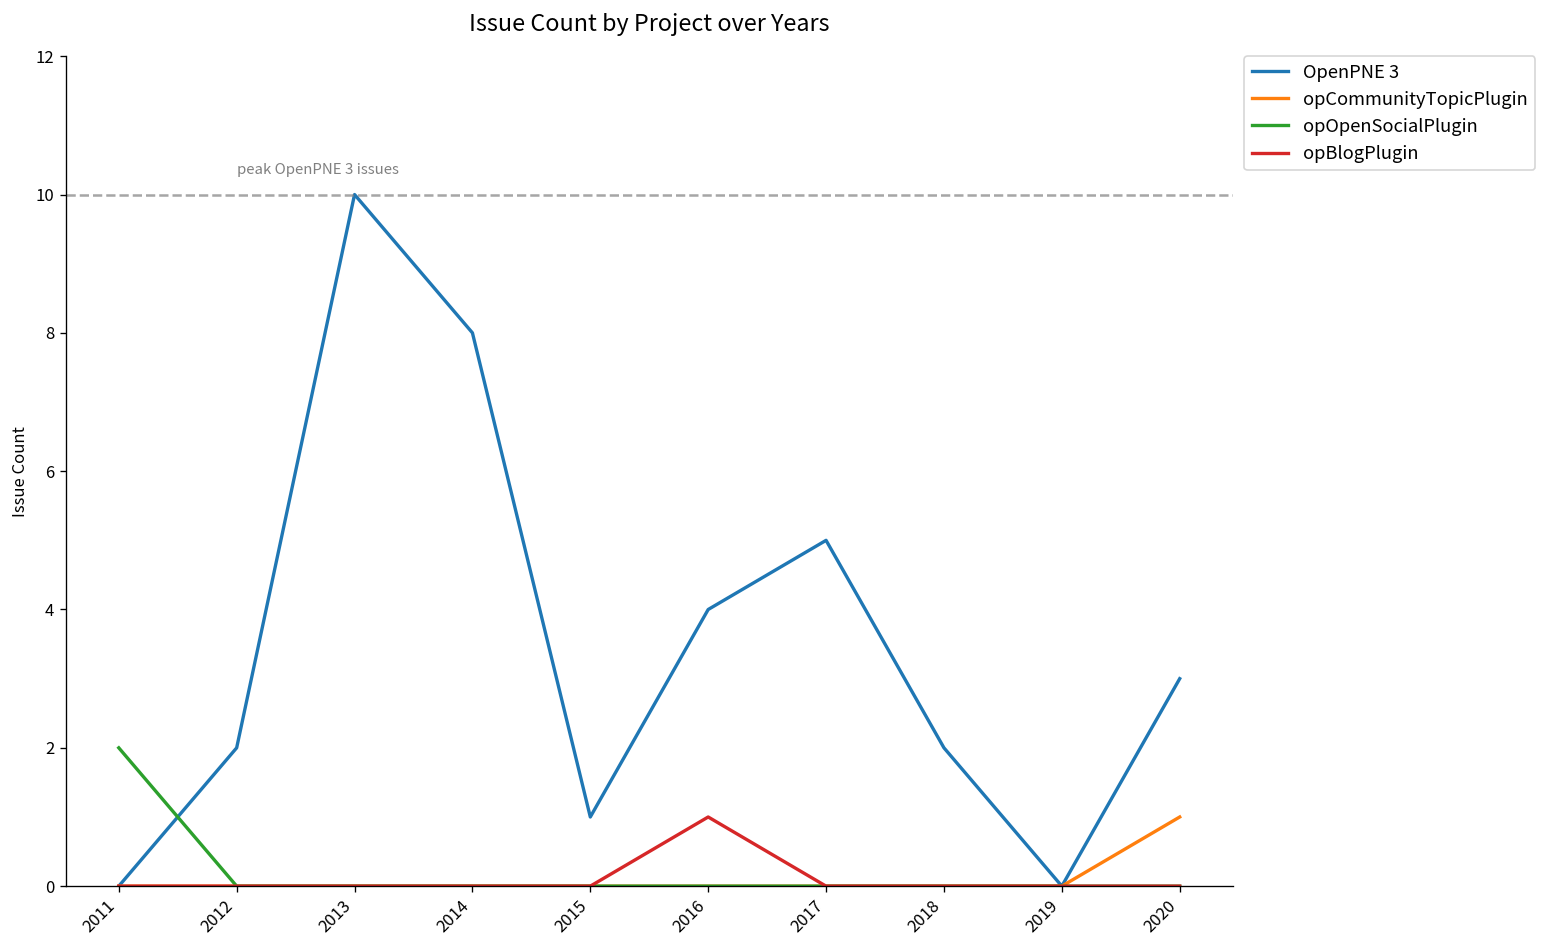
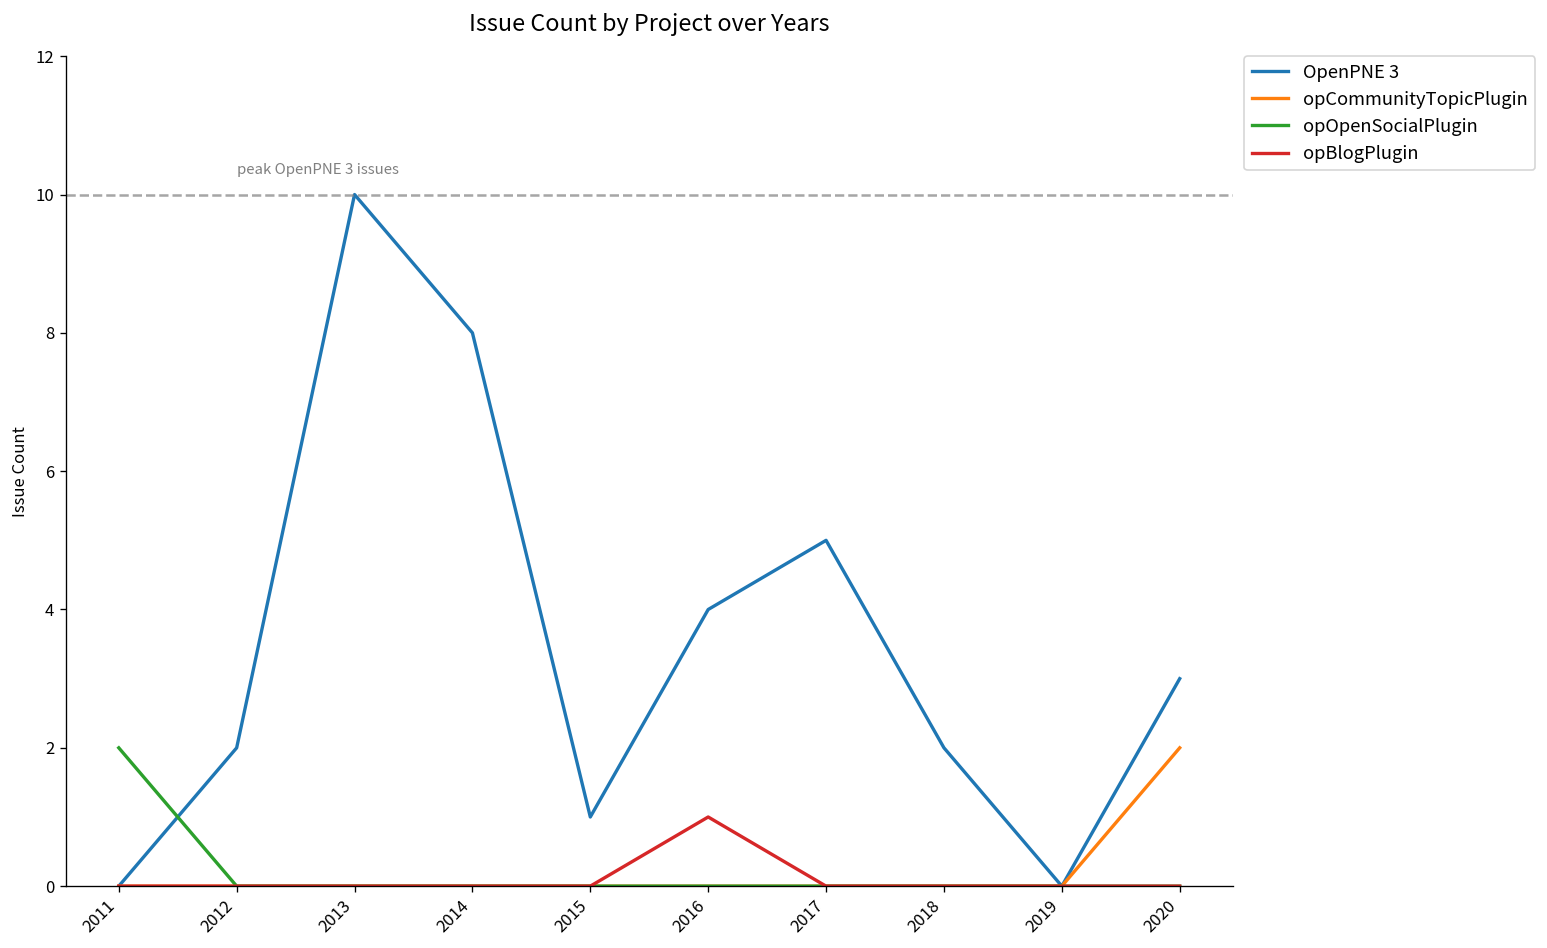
opCommunityTopicPlugin, 2020: 1 -> 2
